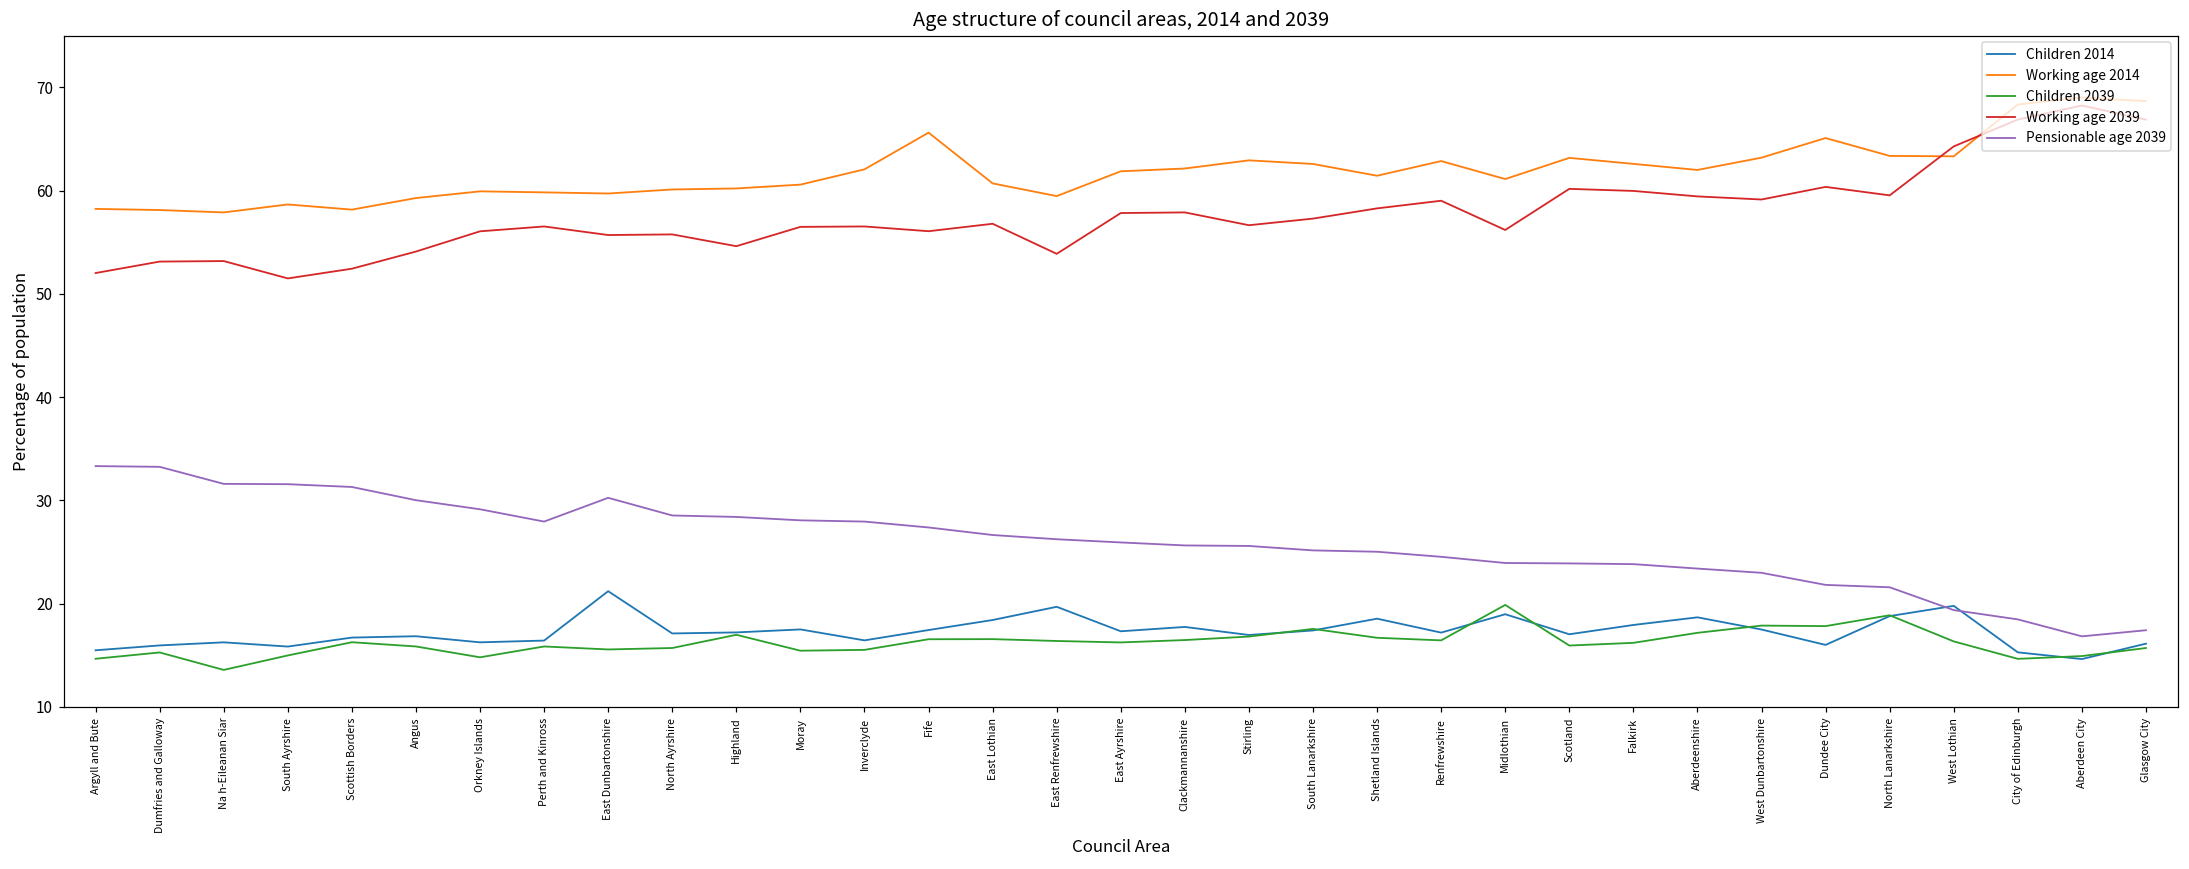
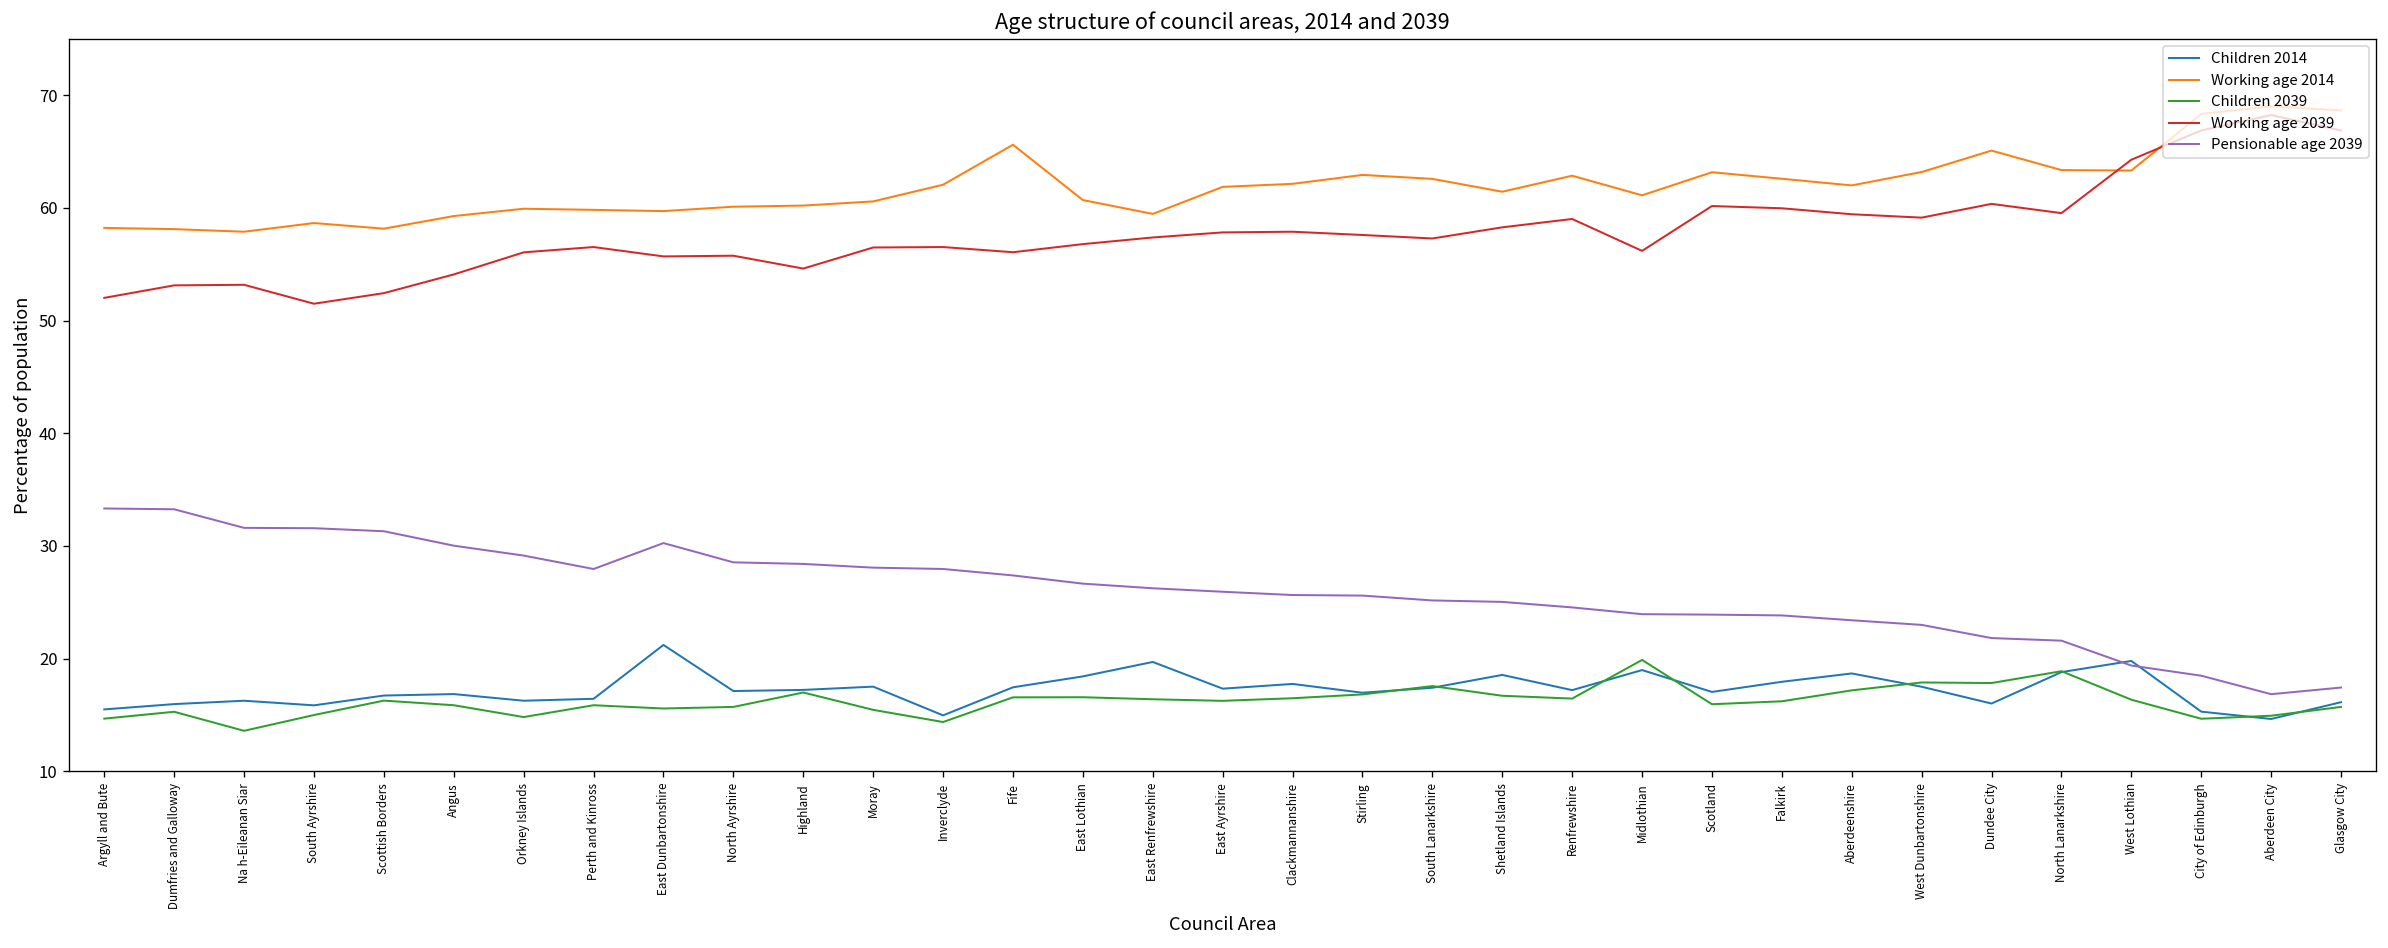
Children 2014, Inverclyde: 16 -> 15
Children 2039, Inverclyde: 16 -> 14
Working age 2039, East Renfrewshire: 54 -> 57
Working age 2039, Stirling: 57 -> 58
